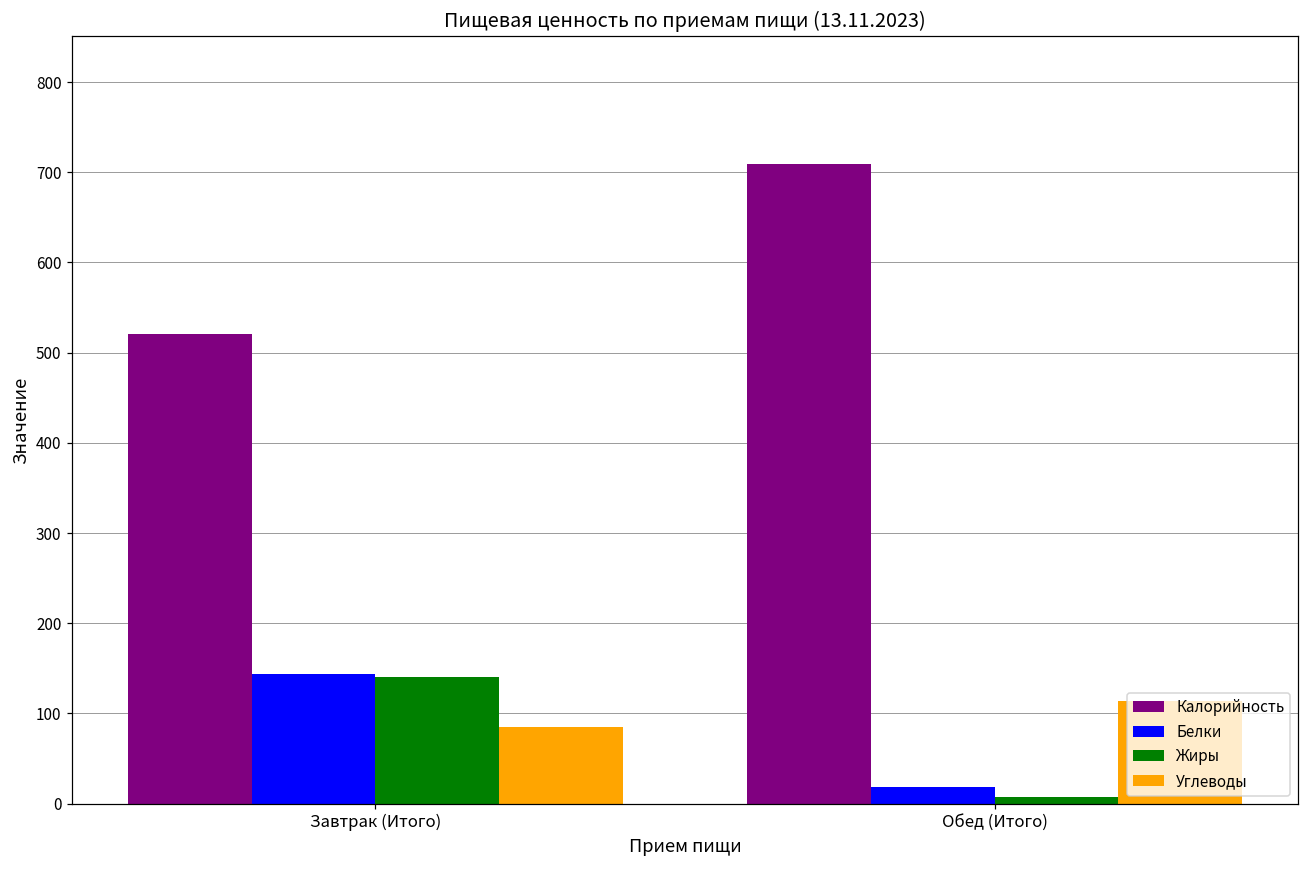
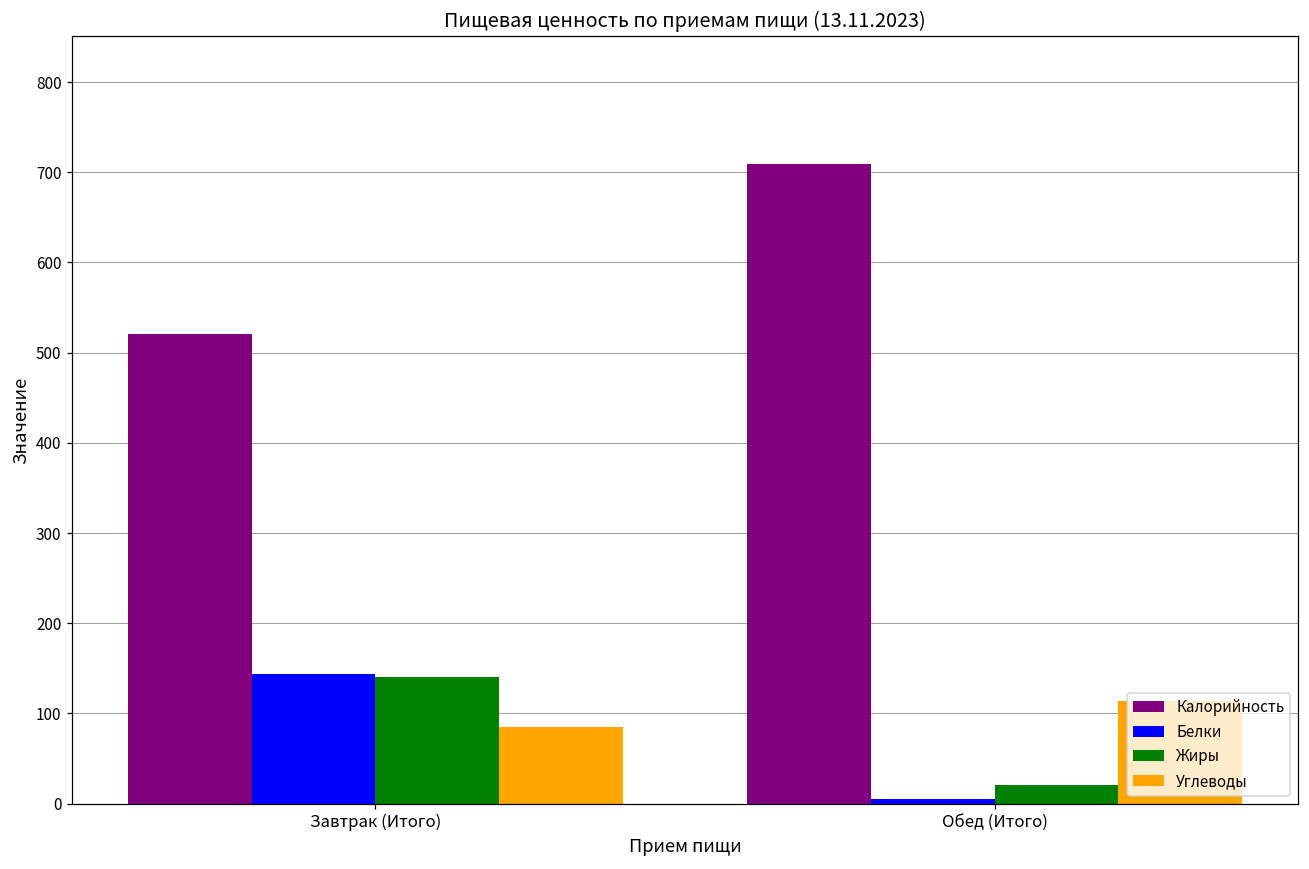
Белки, Обед (Итого): 20 -> 0
Жиры, Обед (Итого): 10 -> 20
